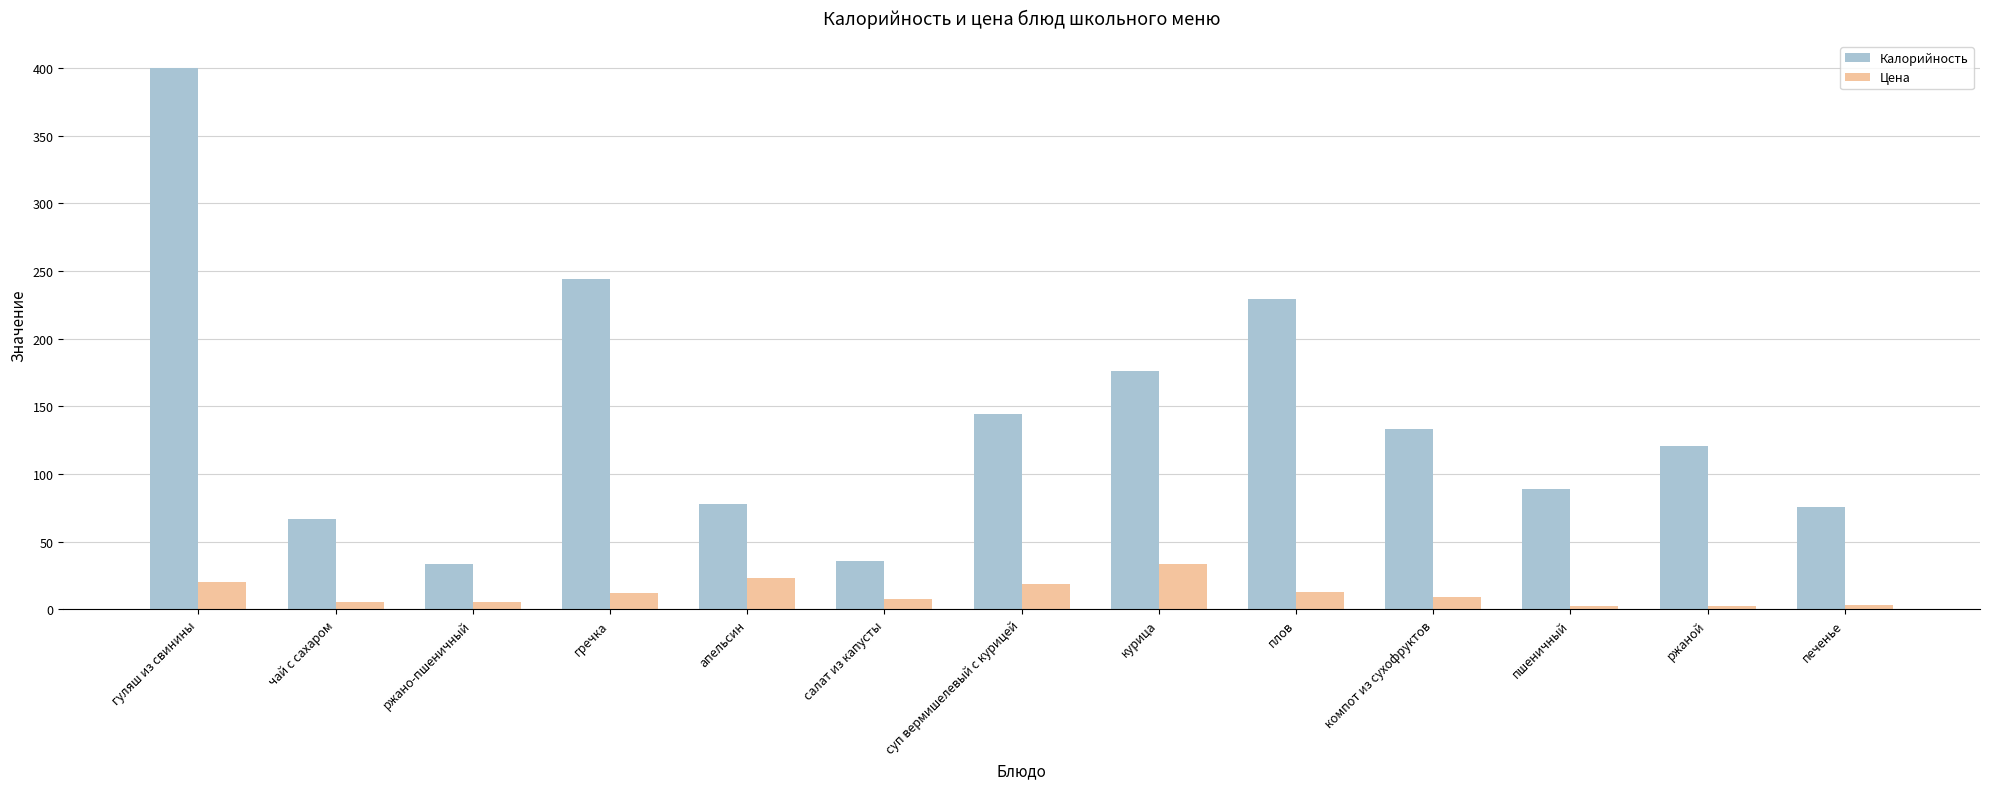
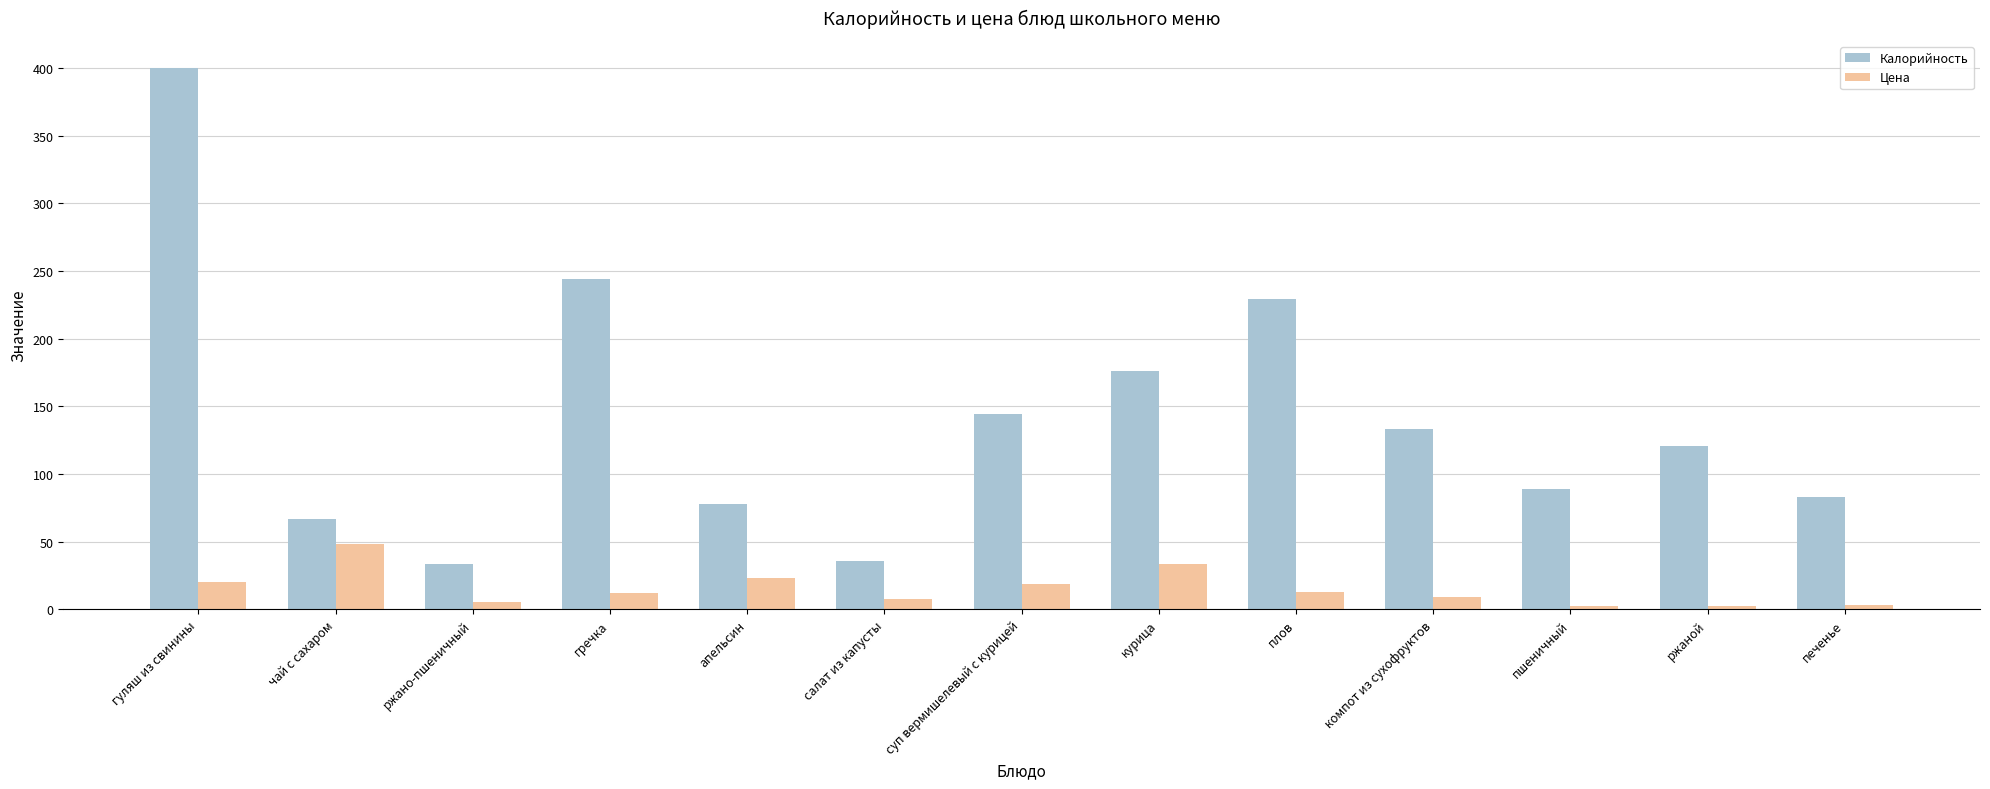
Цена, чай с сахаром: 5 -> 49
Калорийность, печенье: 76 -> 83
